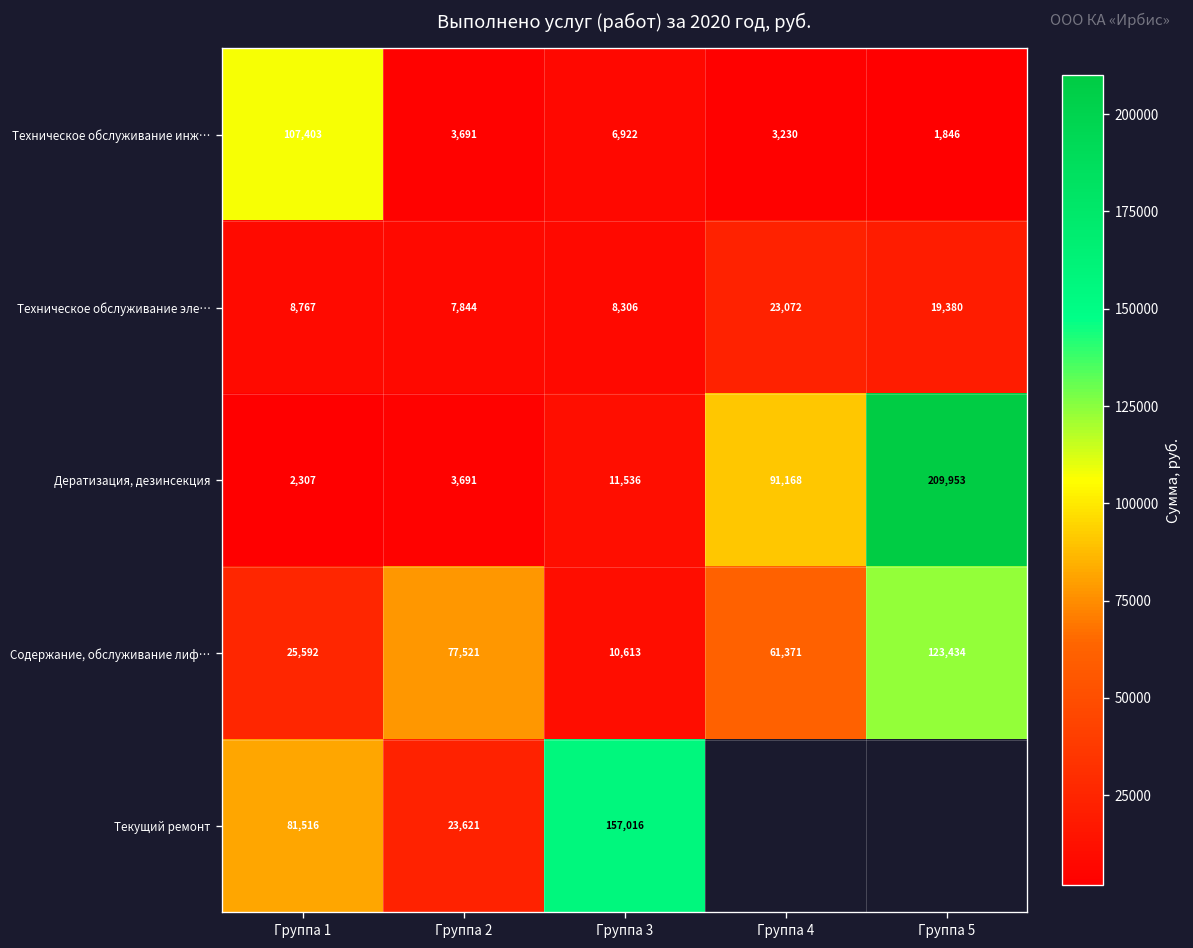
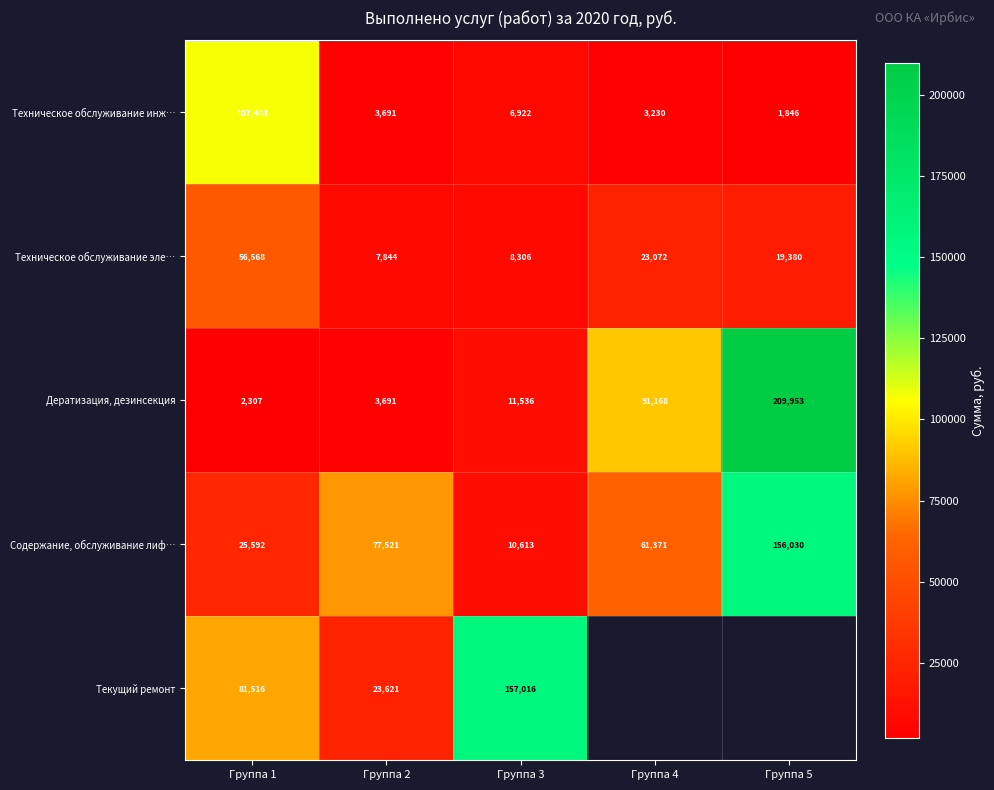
Техническое обслуживание эле…, Группа 1: 8,767 -> 56,568
Содержание, обслуживание лиф…, Группа 5: 123,434 -> 156,030
